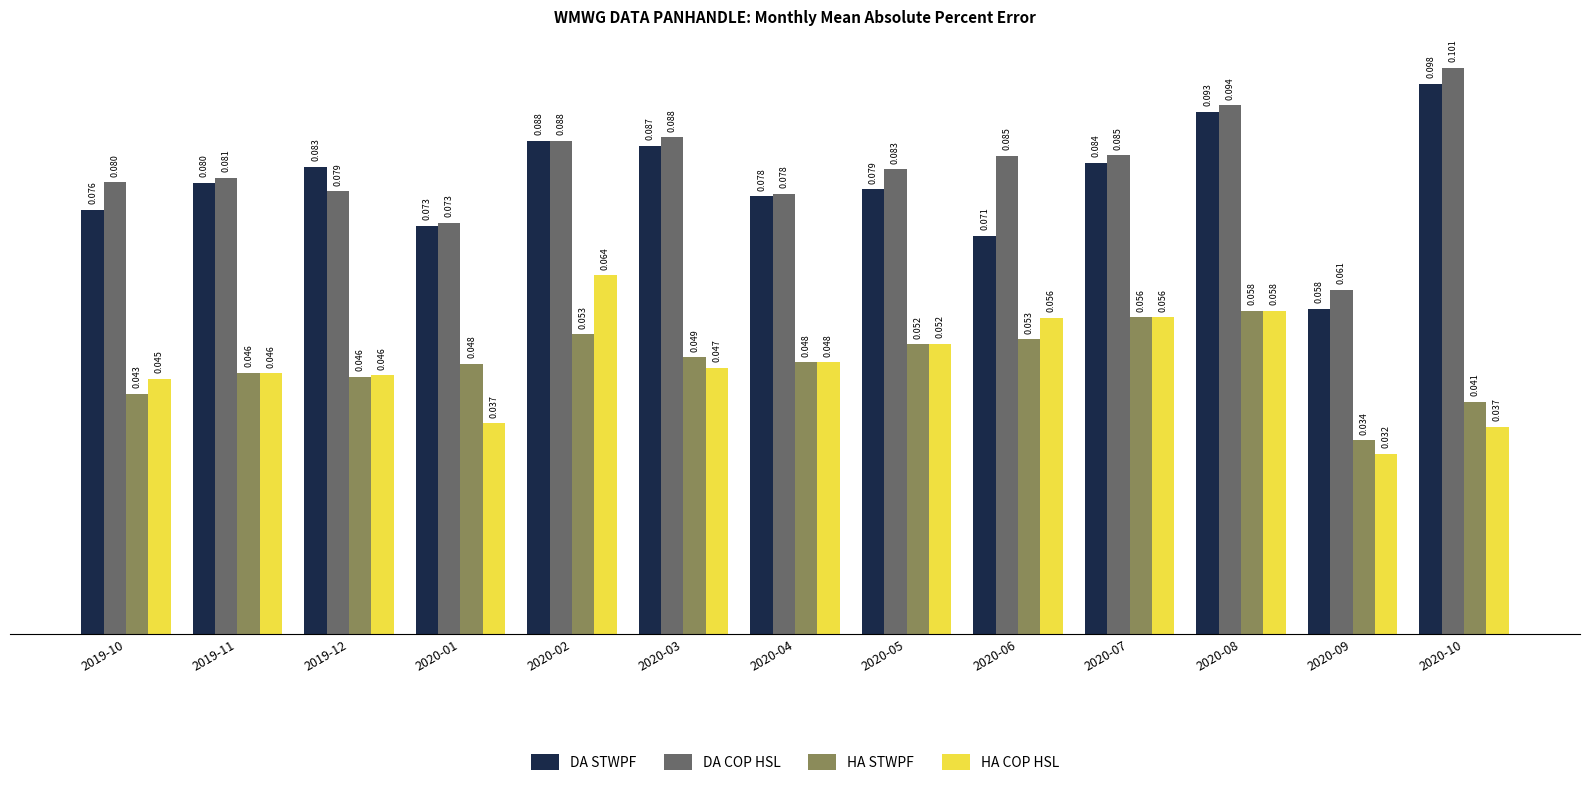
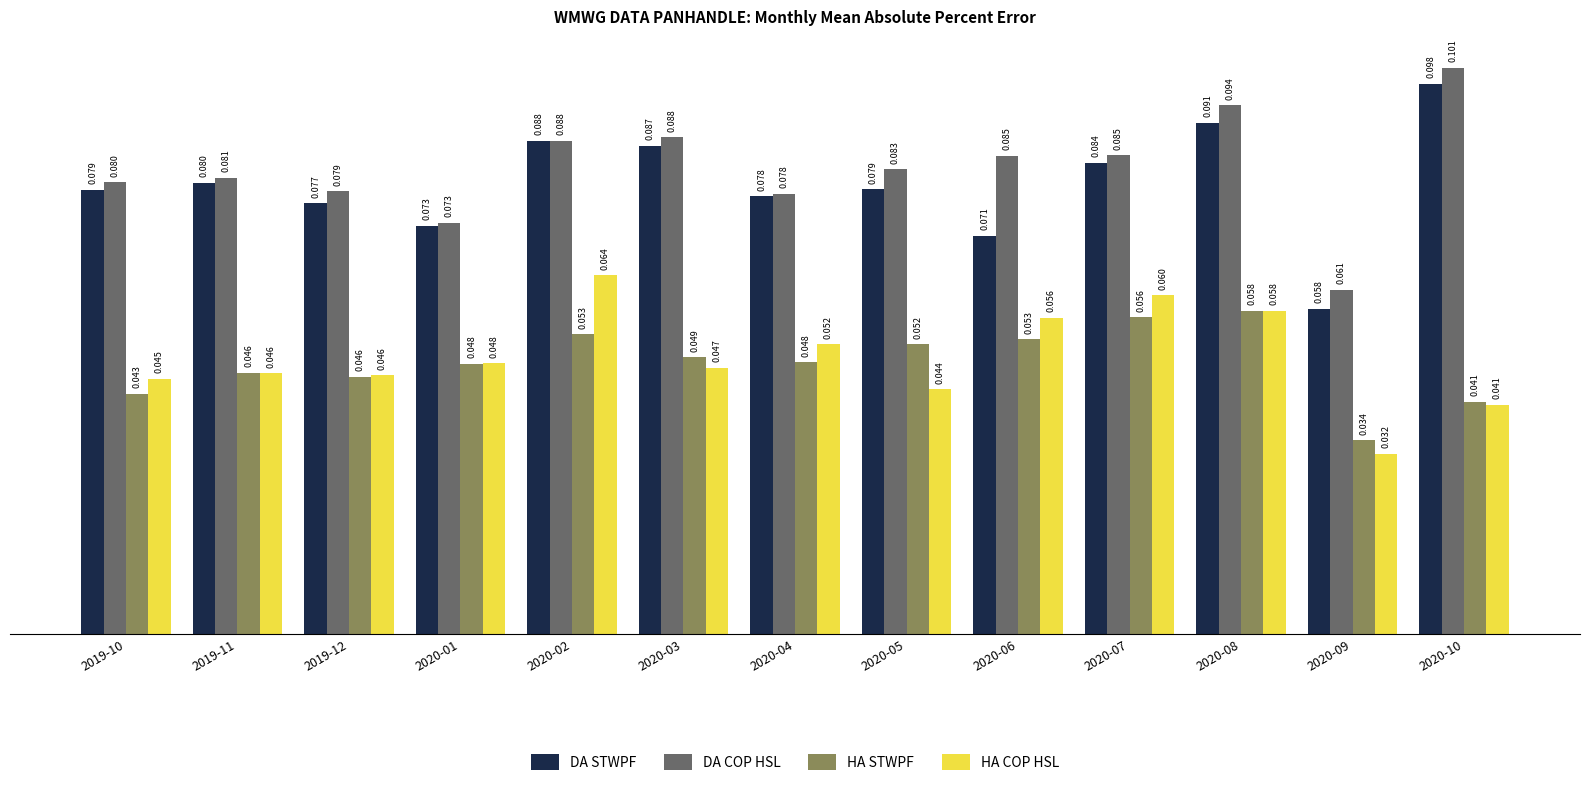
DA STWPF, 2019-10: 0.076 -> 0.079
DA STWPF, 2019-12: 0.083 -> 0.077
HA COP HSL, 2020-01: 0.037 -> 0.048
HA COP HSL, 2020-04: 0.048 -> 0.052
HA COP HSL, 2020-05: 0.052 -> 0.044
HA COP HSL, 2020-07: 0.056 -> 0.060
DA STWPF, 2020-08: 0.093 -> 0.091
HA COP HSL, 2020-10: 0.037 -> 0.041
